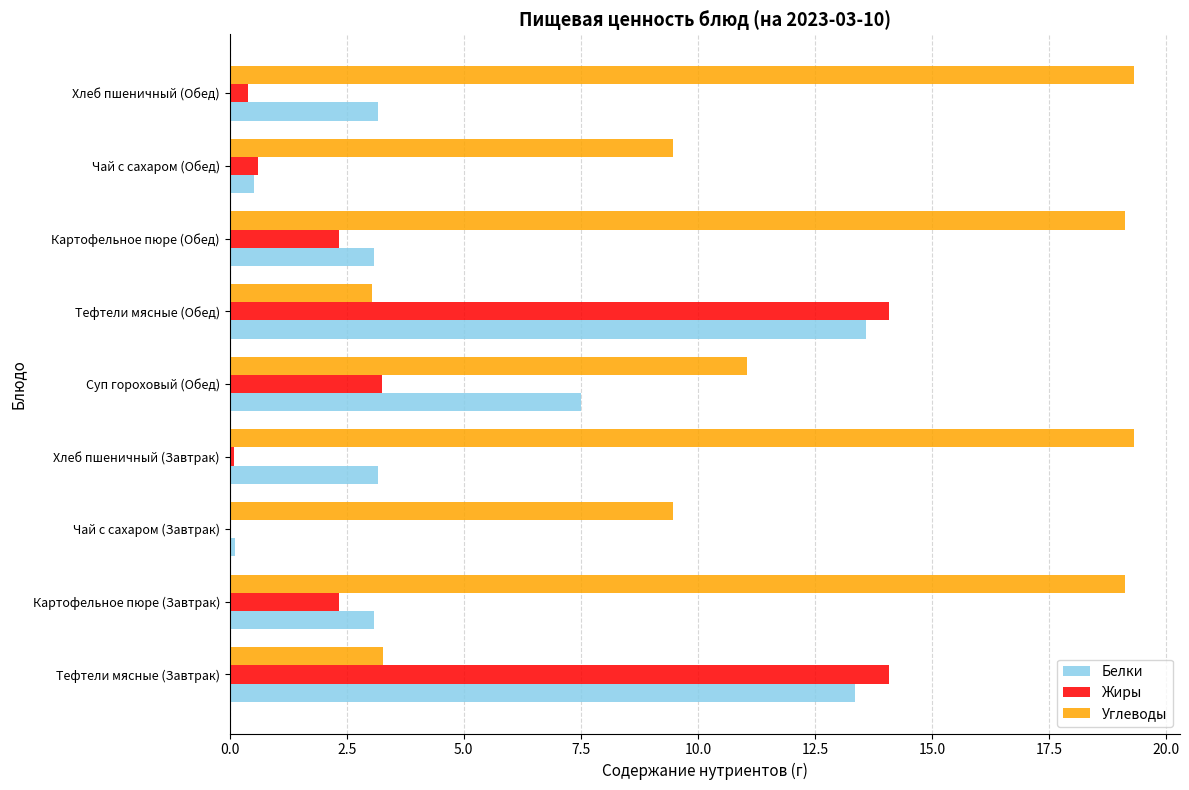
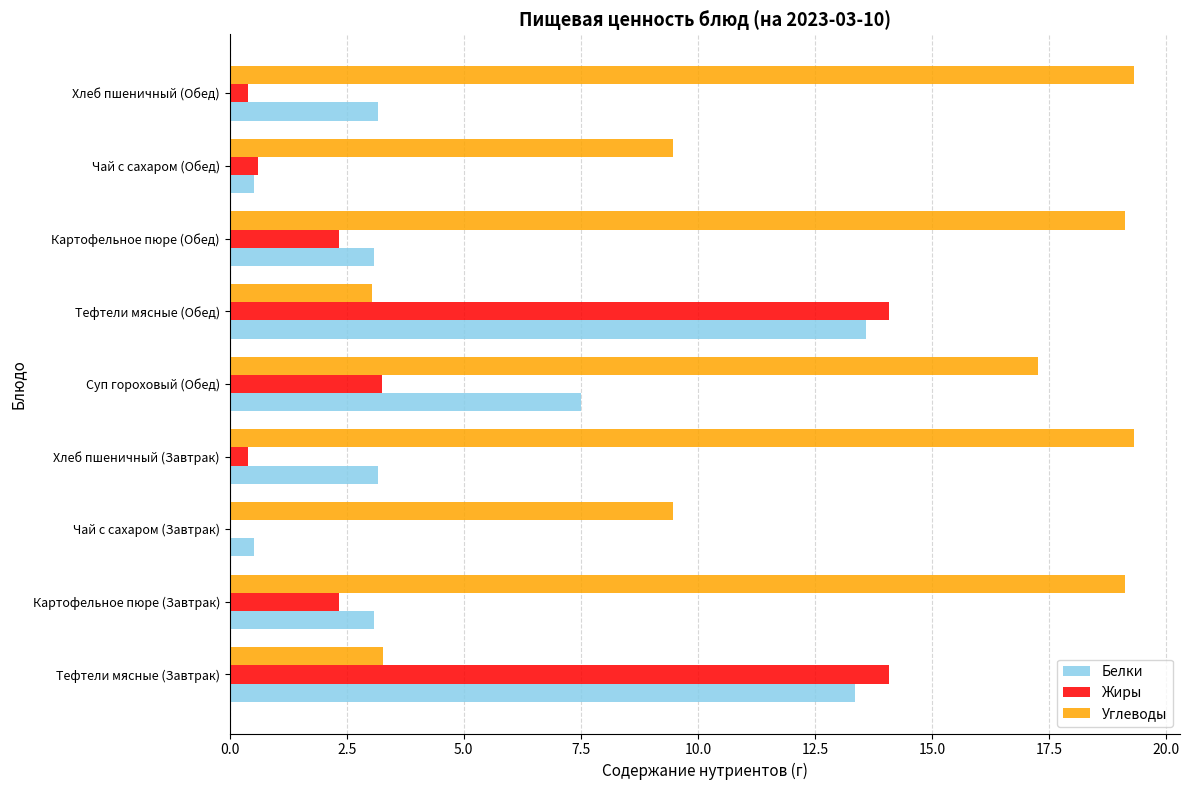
Углеводы, Суп гороховый (Обед): 11.0 -> 17.3
Жиры, Хлеб пшеничный (Завтрак): 0.1 -> 0.4
Белки, Чай с сахаром (Завтрак): 0.1 -> 0.5
